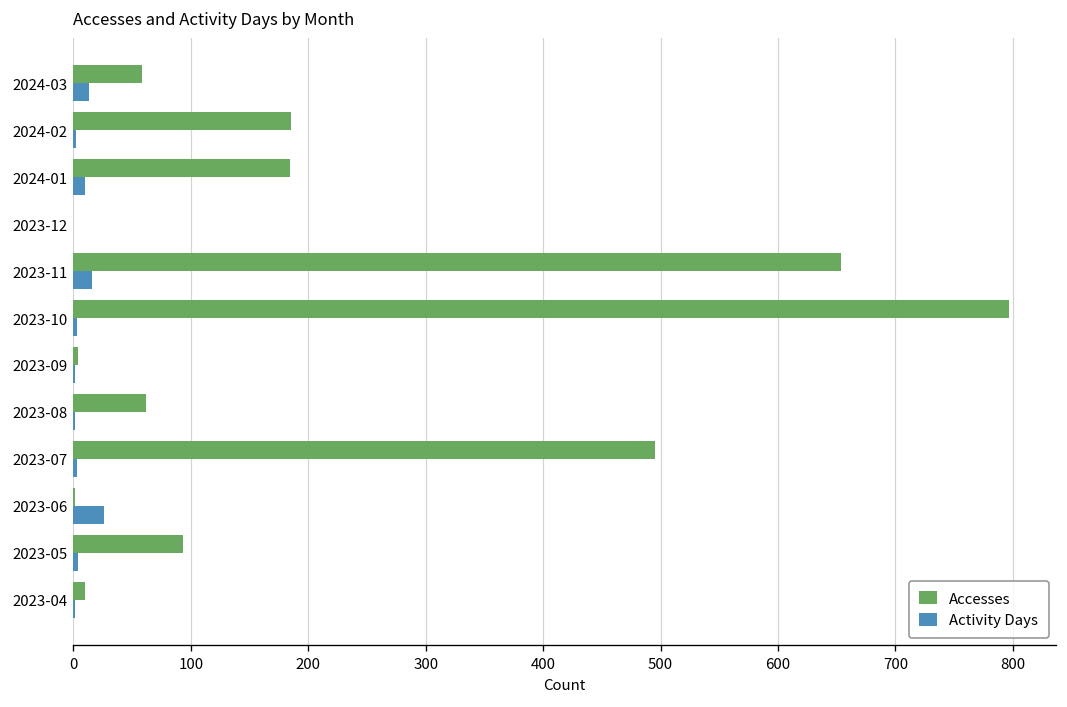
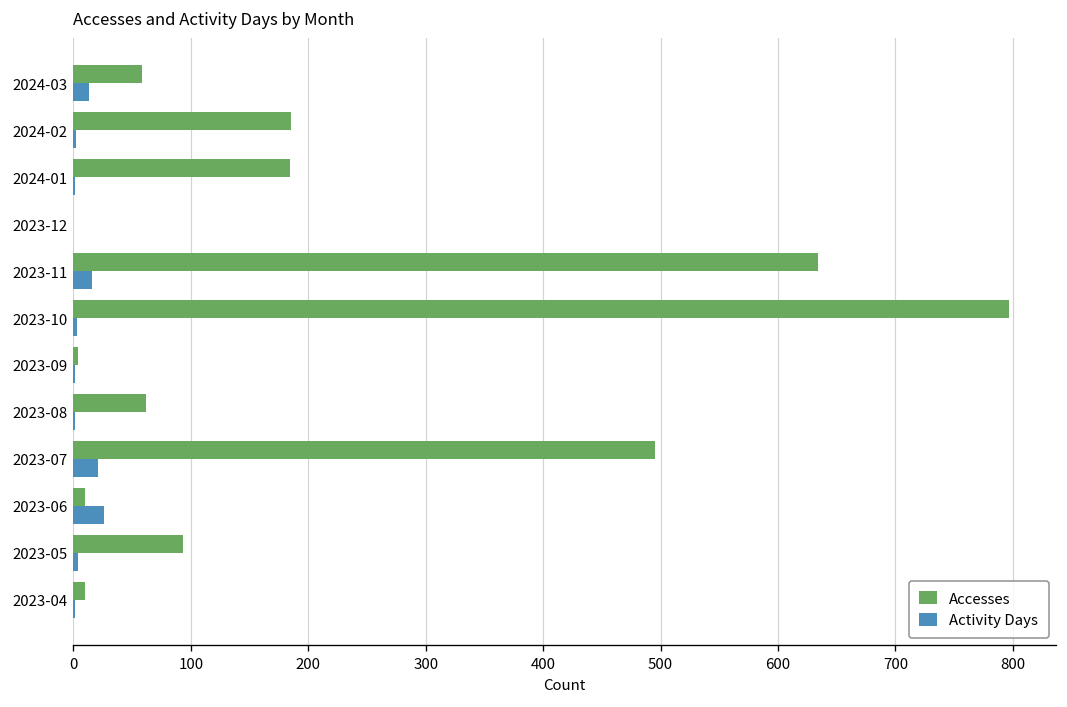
Activity Days, 2024-01: 10 -> 0
Accesses, 2023-11: 650 -> 630
Activity Days, 2023-07: 0 -> 20
Accesses, 2023-06: 0 -> 10
